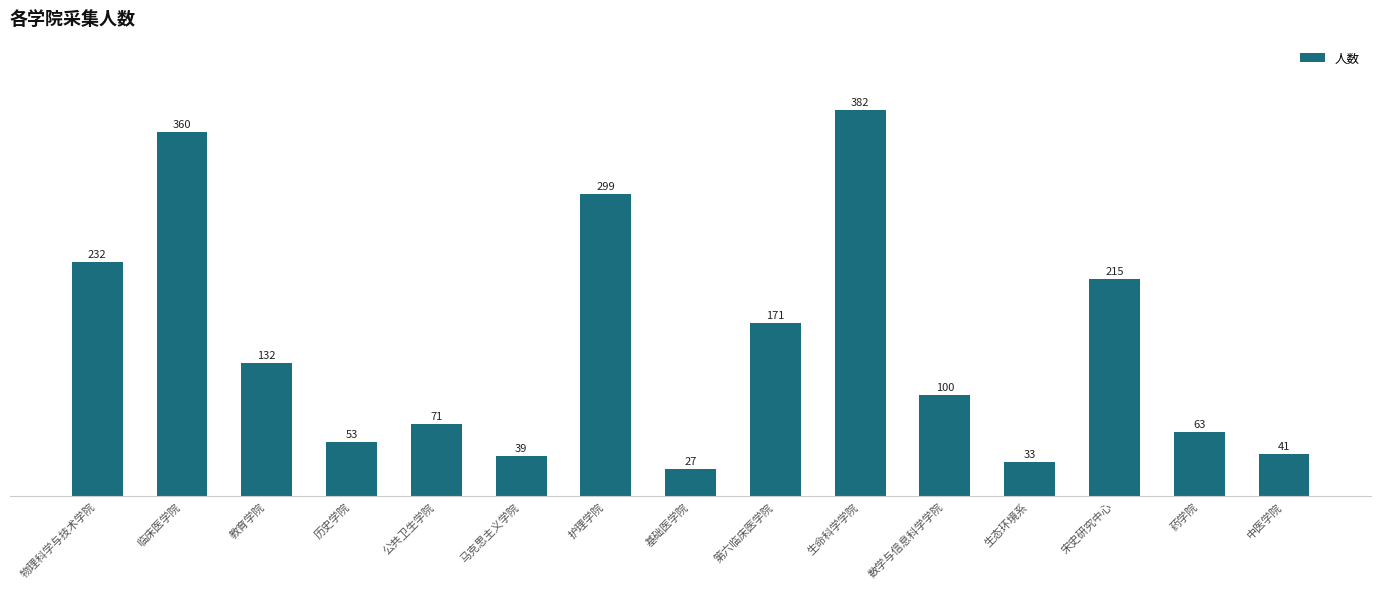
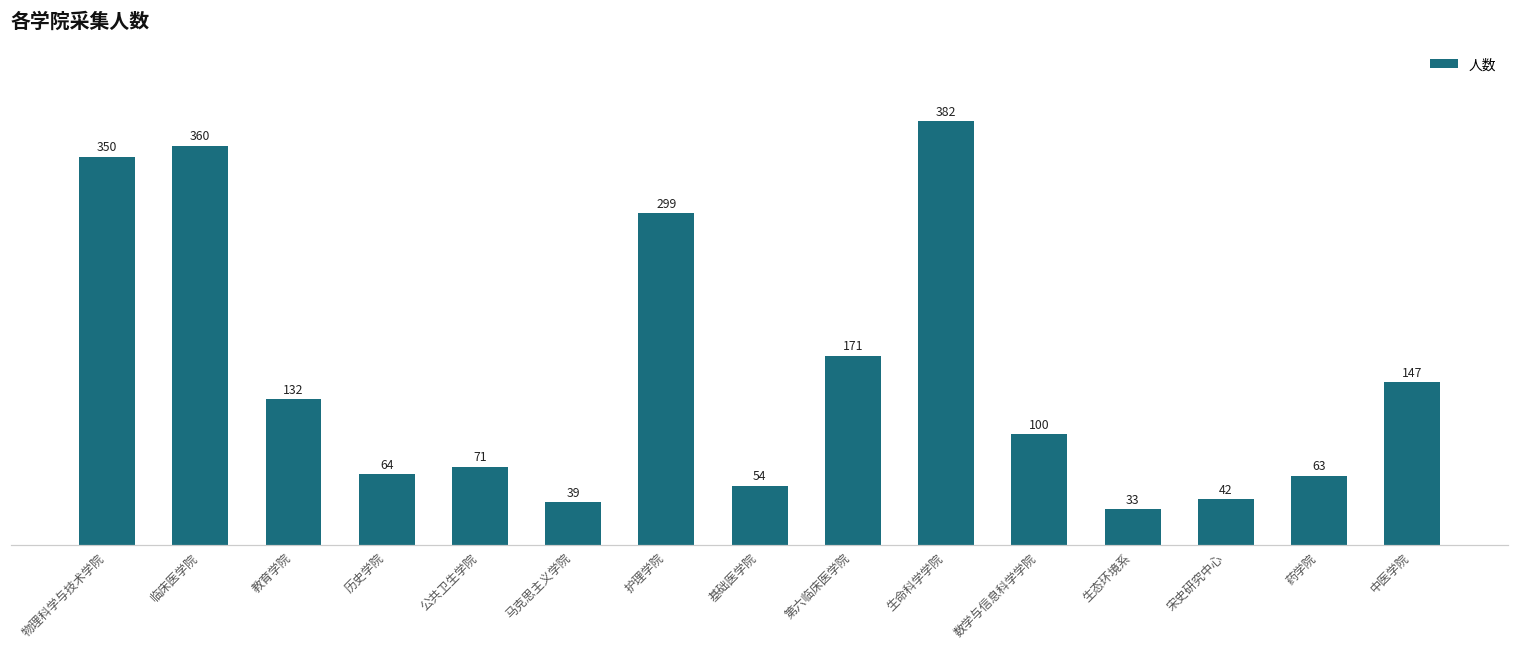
物理科学与技术学院: 232 -> 350
历史学院: 53 -> 64
基础医学院: 27 -> 54
宋史研究中心: 215 -> 42
中医学院: 41 -> 147
